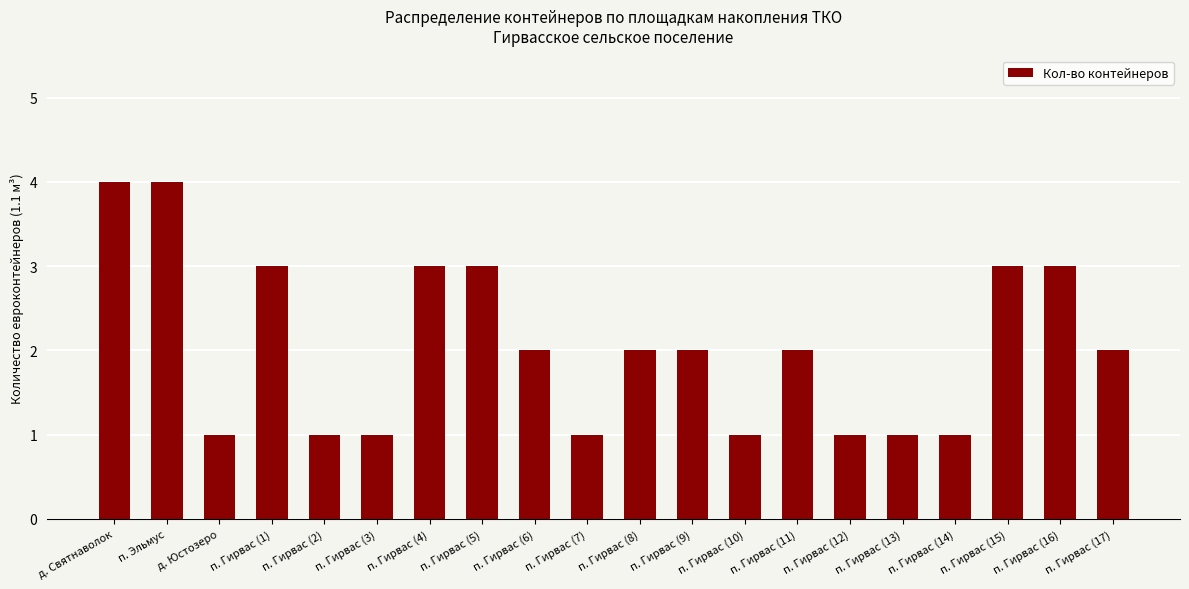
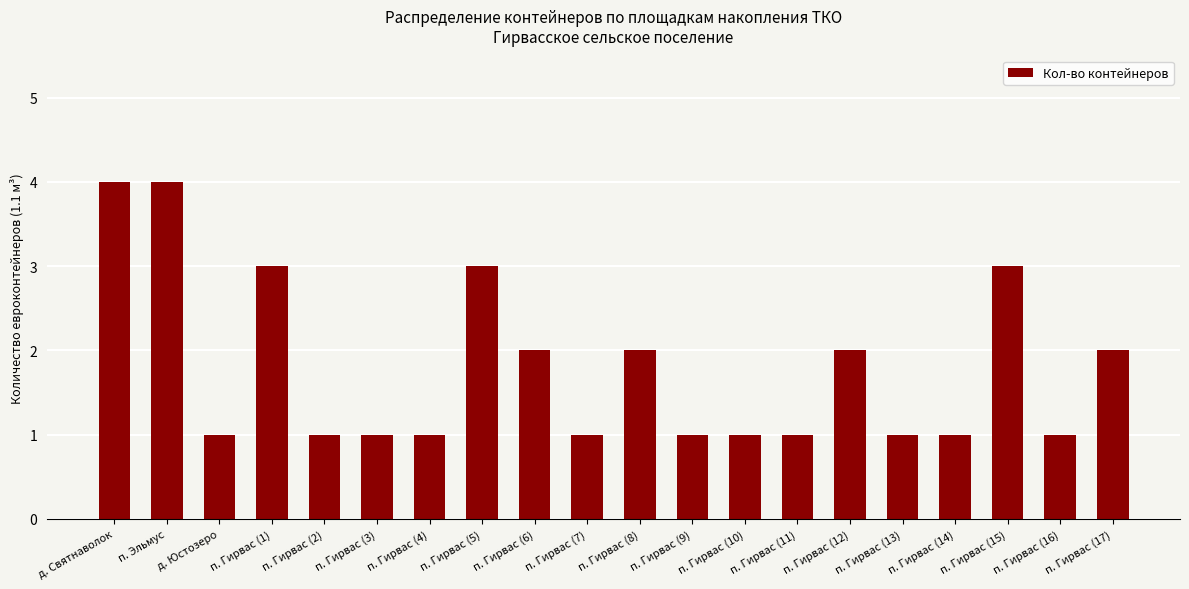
п. Гирвас (4): 3 -> 1
п. Гирвас (9): 2 -> 1
п. Гирвас (11): 2 -> 1
п. Гирвас (12): 1 -> 2
п. Гирвас (16): 3 -> 1
